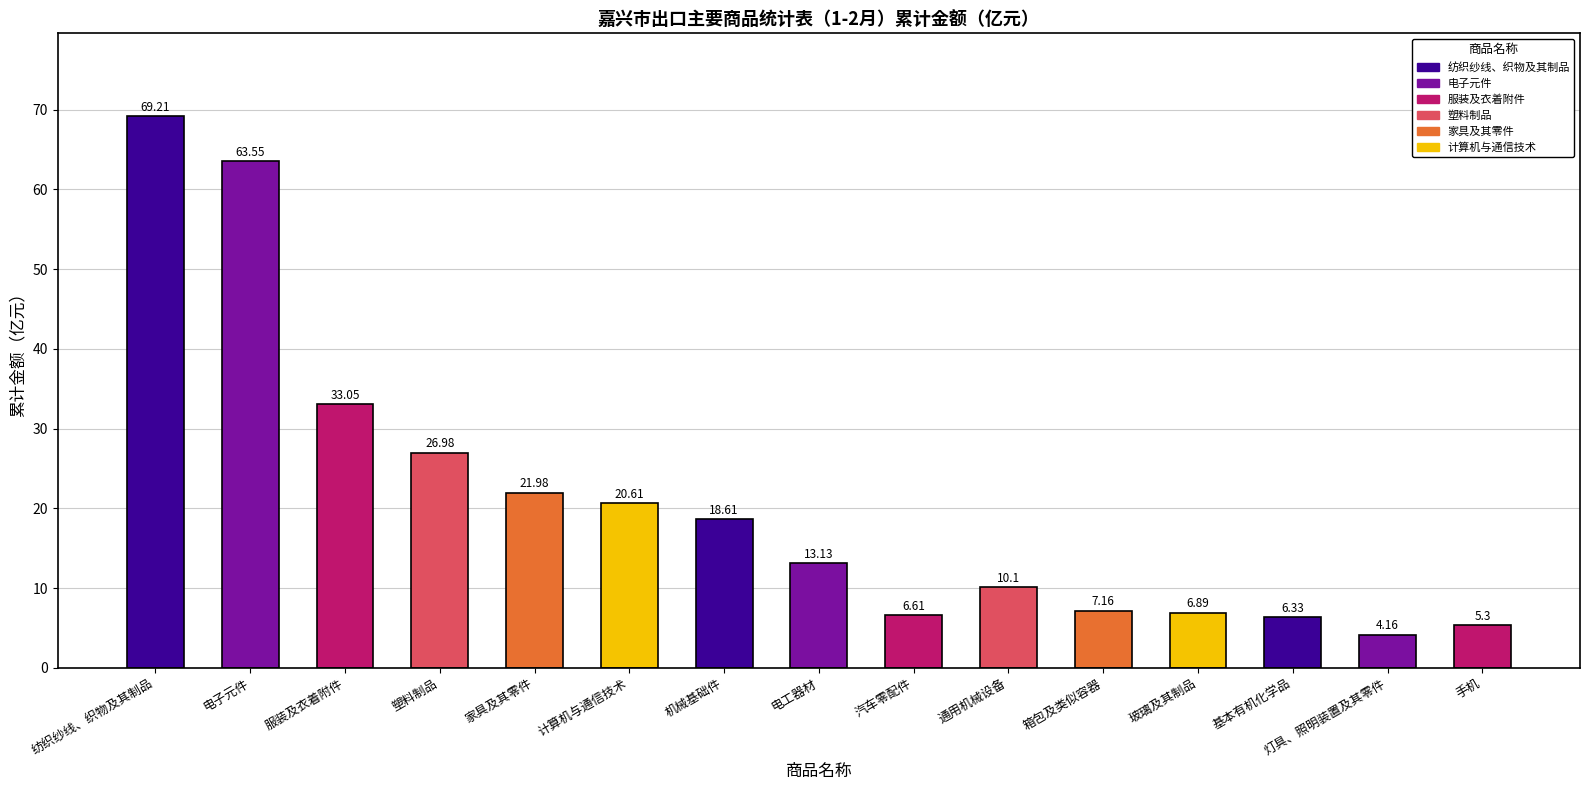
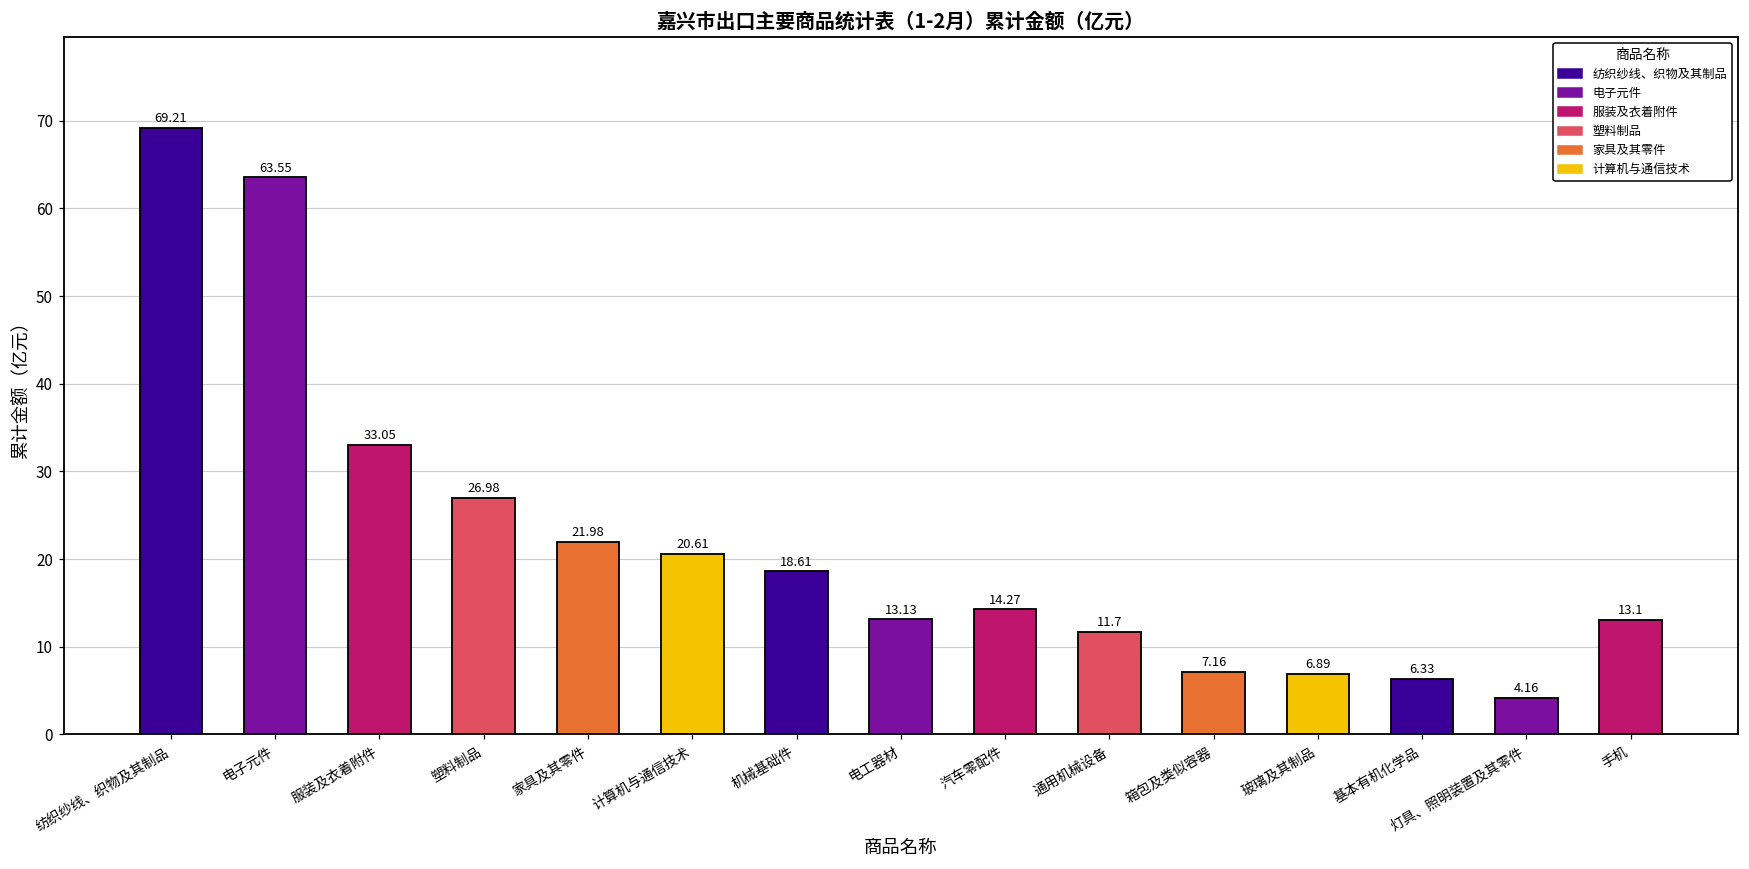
汽车零配件: 6.61 -> 14.27
通用机械设备: 10.1 -> 11.7
手机: 5.3 -> 13.1
